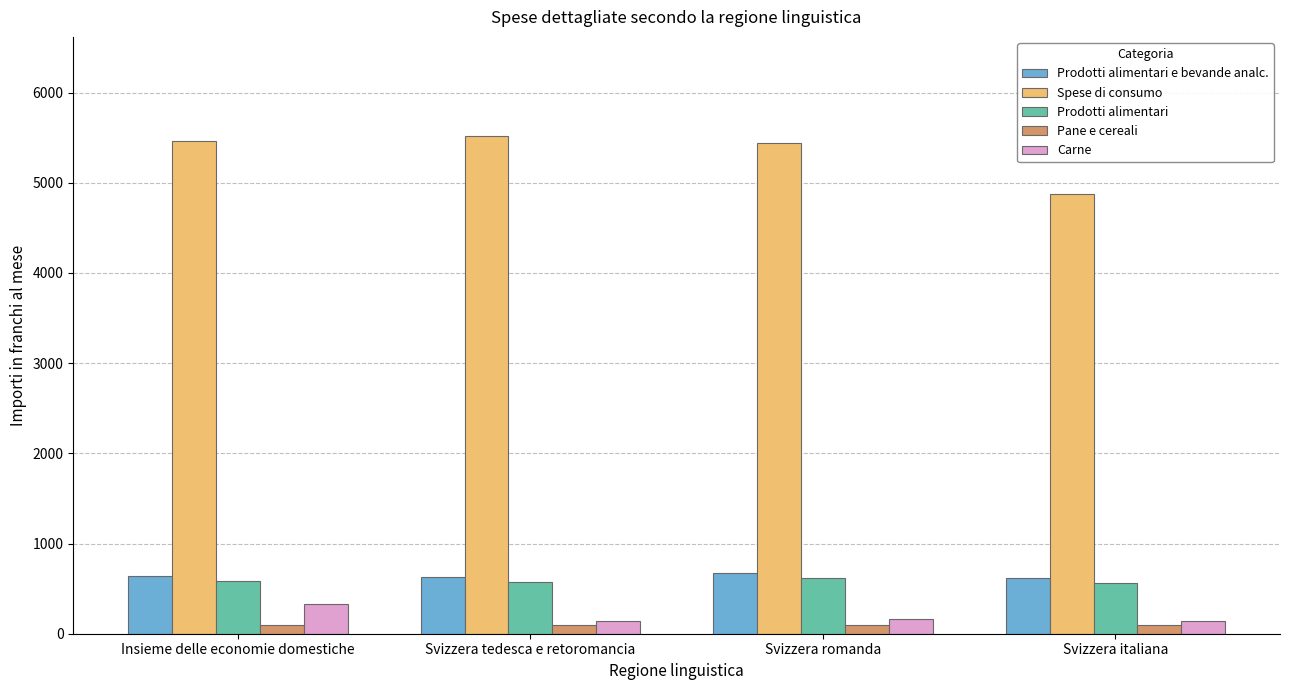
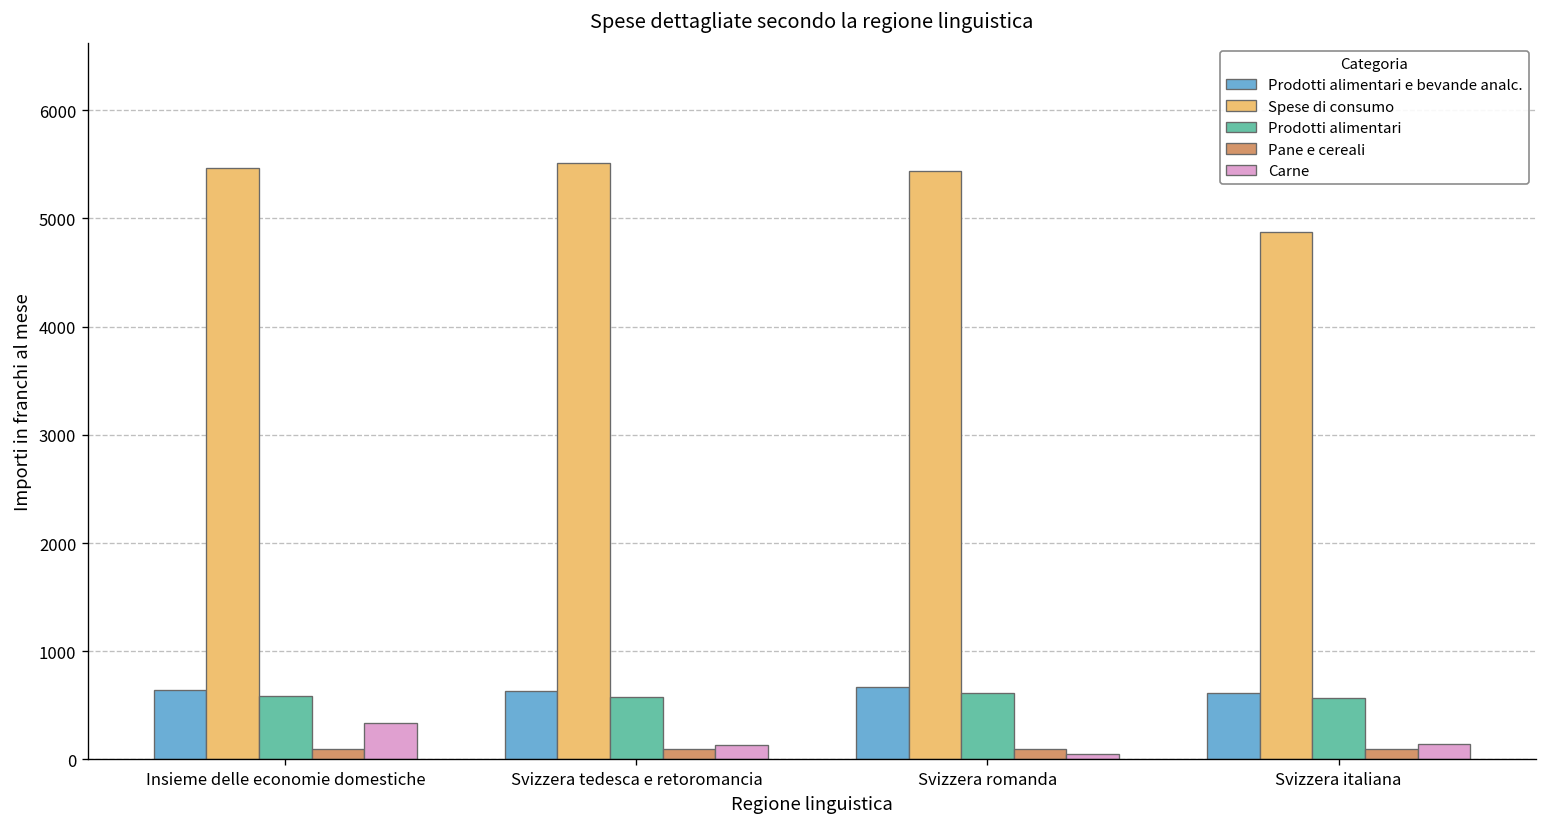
Carne, Svizzera romanda: 200 -> 0
